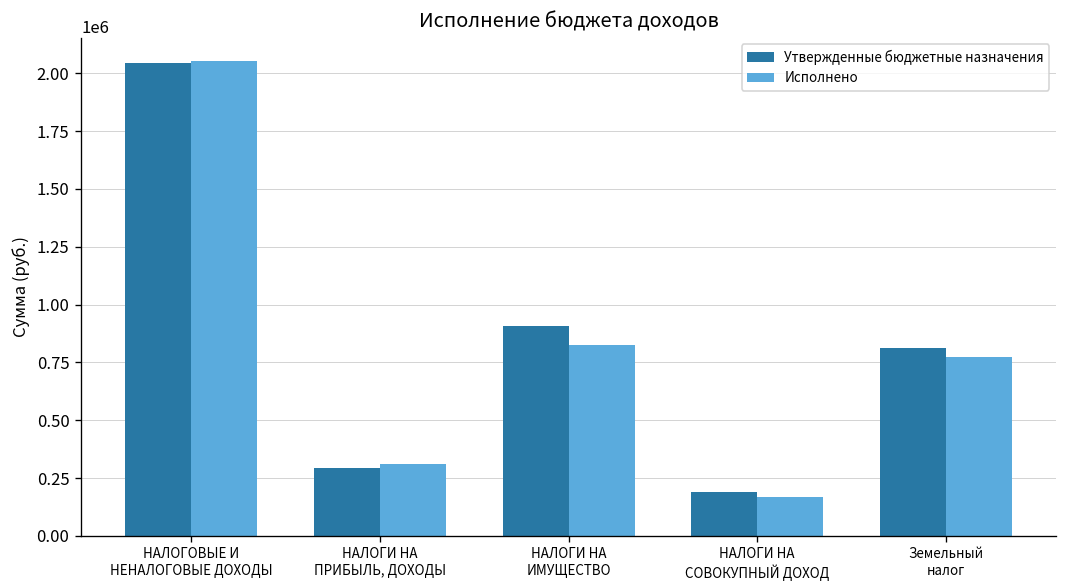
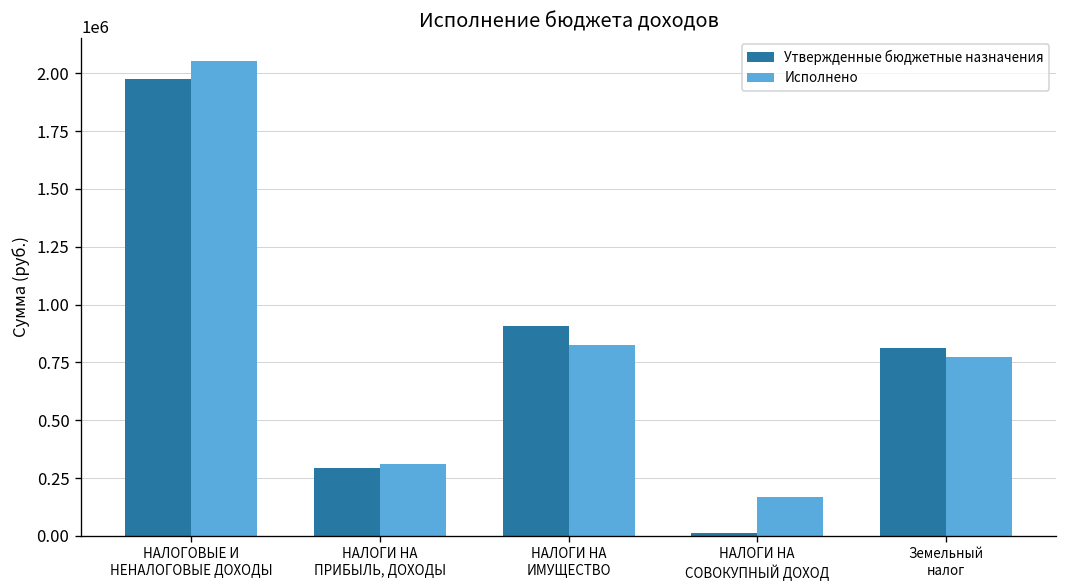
Утвержденные бюджетные назначения, НАЛОГОВЫЕ И НЕНАЛОГОВЫЕ ДОХОДЫ: 2040000 -> 1980000
Утвержденные бюджетные назначения, НАЛОГИ НА СОВОКУПНЫЙ ДОХОД: 190000 -> 10000
